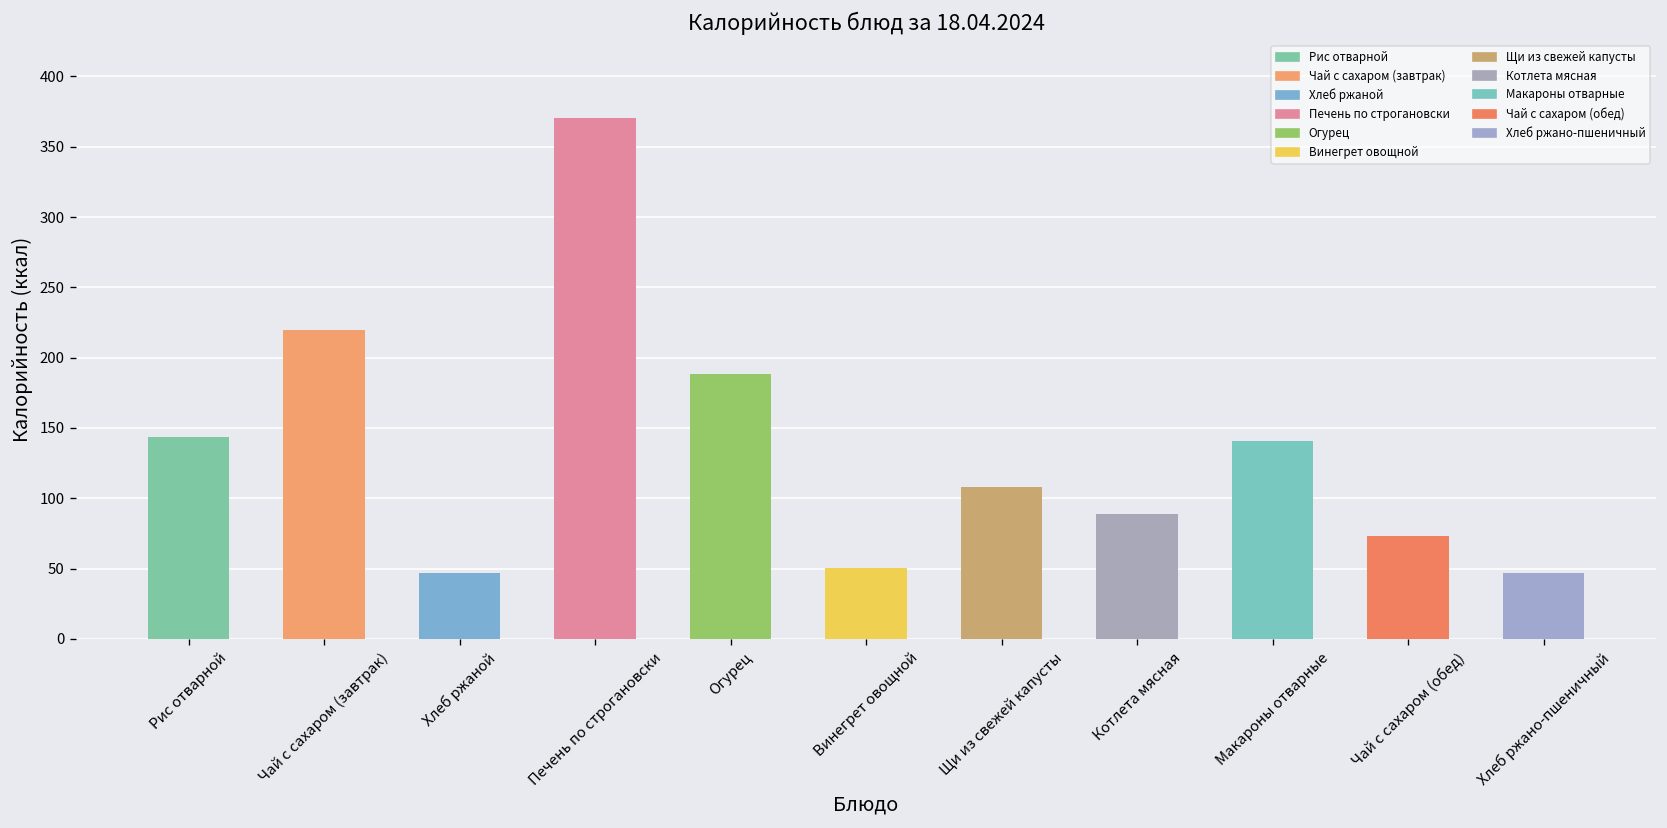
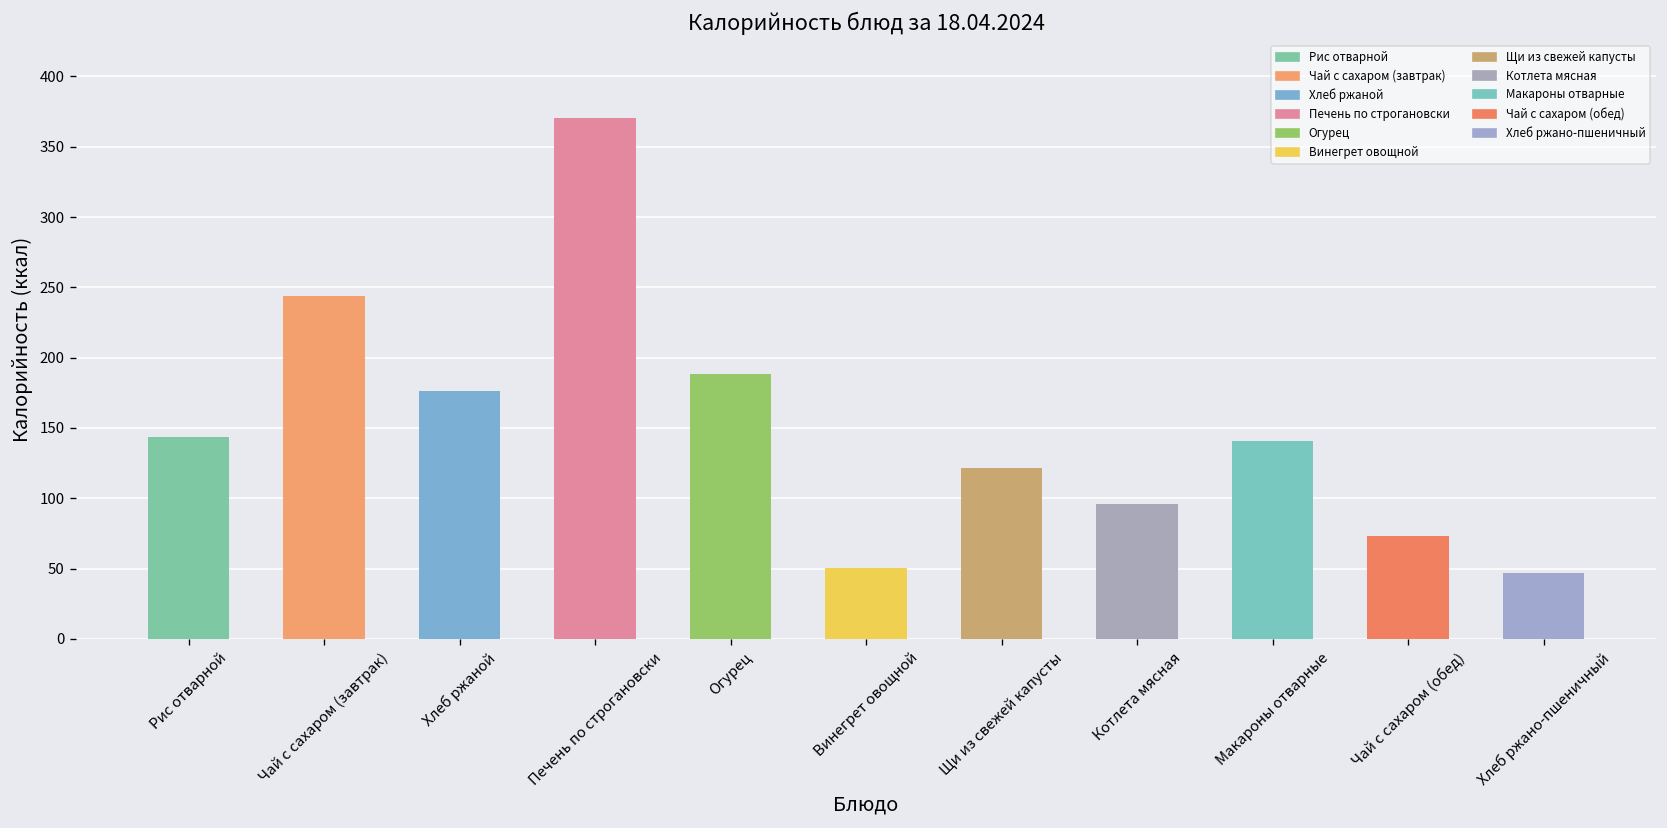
Чай с сахаром (завтрак): 220 -> 244
Хлеб ржаной: 47 -> 177
Щи из свежей капусты: 108 -> 122
Котлета мясная: 89 -> 96
